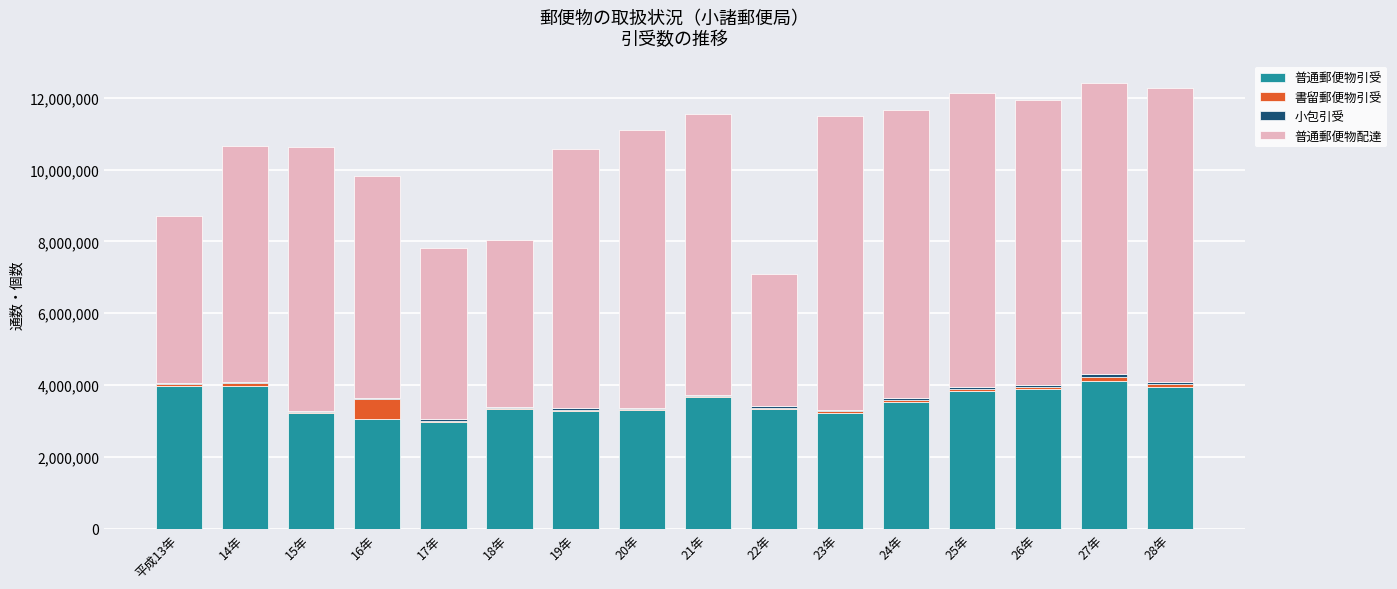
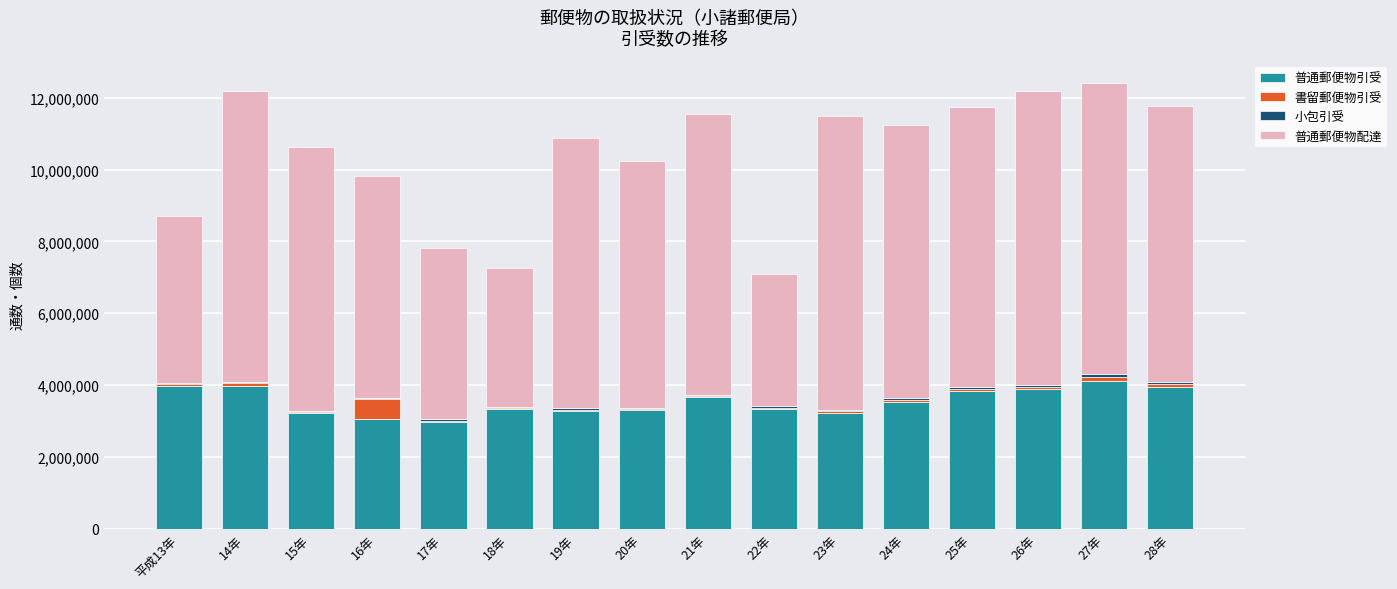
普通郵便物配達, 14年: 6,600,000 -> 8,100,000
普通郵便物配達, 18年: 4,600,000 -> 3,800,000
普通郵便物配達, 19年: 7,200,000 -> 7,500,000
普通郵便物配達, 20年: 7,800,000 -> 6,900,000
普通郵便物配達, 24年: 8,000,000 -> 7,600,000
普通郵便物配達, 25年: 8,200,000 -> 7,800,000
普通郵便物配達, 26年: 7,900,000 -> 8,200,000
普通郵便物配達, 28年: 8,200,000 -> 7,700,000
